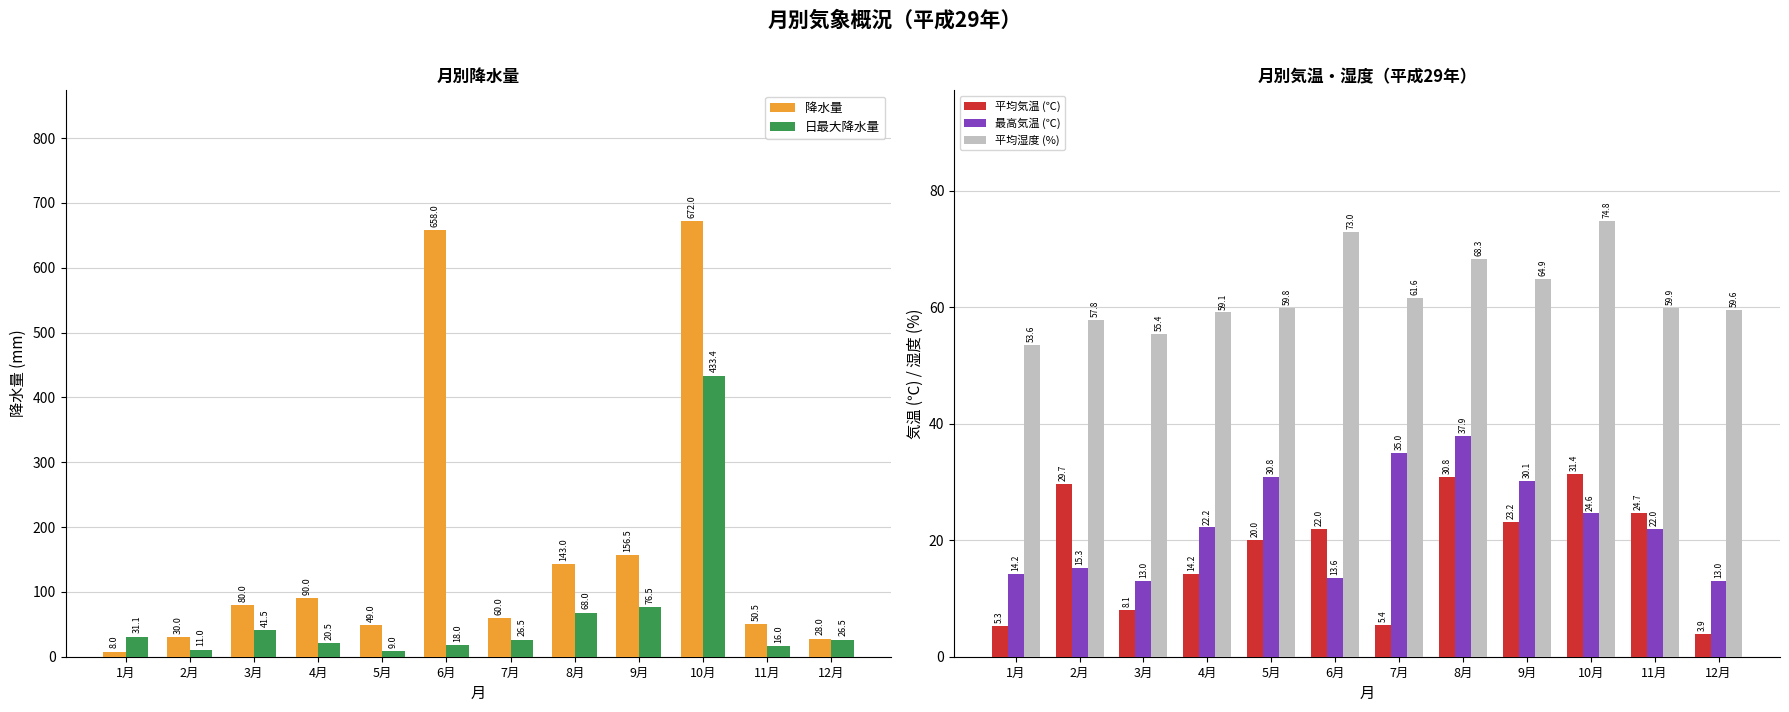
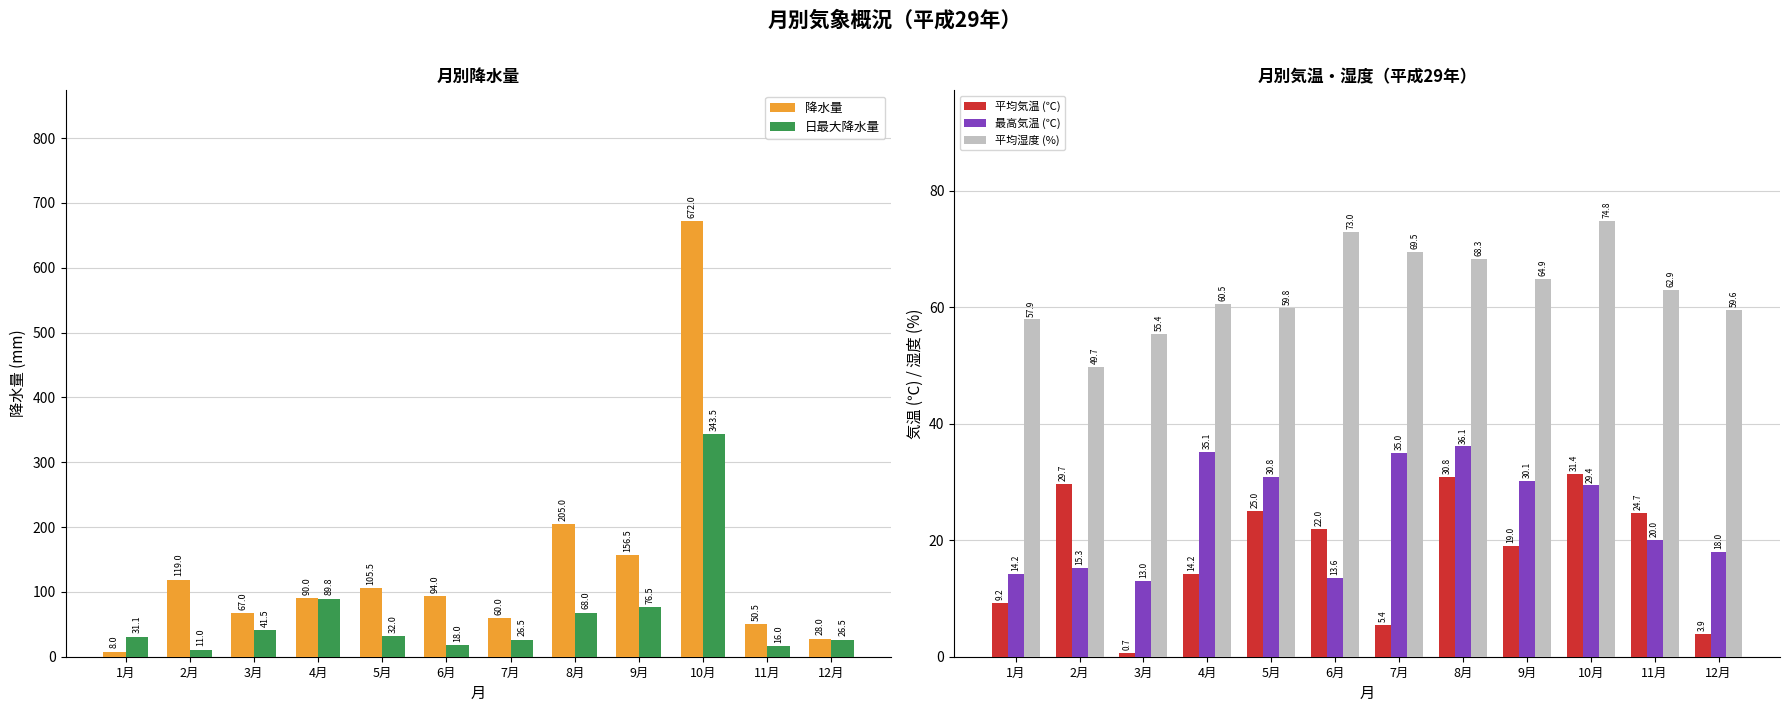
月別降水量, 降水量, 2月: 30.0 -> 119.0
月別降水量, 降水量, 3月: 80.0 -> 67.0
月別降水量, 日最大降水量, 4月: 20.5 -> 89.8
月別降水量, 降水量, 5月: 49.0 -> 105.5
月別降水量, 日最大降水量, 5月: 9.0 -> 32.0
月別降水量, 降水量, 6月: 658.0 -> 94.0
月別降水量, 降水量, 8月: 143.0 -> 205.0
月別降水量, 日最大降水量, 10月: 433.4 -> 343.5
月別気温・湿度（平成29年）, 平均気温 (℃), 1月: 5.3 -> 9.2
月別気温・湿度（平成29年）, 平均湿度 (%), 1月: 53.6 -> 57.9
月別気温・湿度（平成29年）, 平均湿度 (%), 2月: 57.8 -> 49.7
月別気温・湿度（平成29年）, 平均気温 (℃), 3月: 8.1 -> 0.7
月別気温・湿度（平成29年）, 最高気温 (℃), 4月: 22.2 -> 35.1
月別気温・湿度（平成29年）, 平均湿度 (%), 4月: 59.1 -> 60.5
月別気温・湿度（平成29年）, 平均気温 (℃), 5月: 20.0 -> 25.0
月別気温・湿度（平成29年）, 平均湿度 (%), 7月: 61.6 -> 69.5
月別気温・湿度（平成29年）, 最高気温 (℃), 8月: 37.9 -> 36.1
月別気温・湿度（平成29年）, 平均気温 (℃), 9月: 23.2 -> 19.0
月別気温・湿度（平成29年）, 最高気温 (℃), 10月: 24.6 -> 29.4
月別気温・湿度（平成29年）, 最高気温 (℃), 11月: 22.0 -> 20.0
月別気温・湿度（平成29年）, 平均湿度 (%), 11月: 59.9 -> 62.9
月別気温・湿度（平成29年）, 最高気温 (℃), 12月: 13.0 -> 18.0
